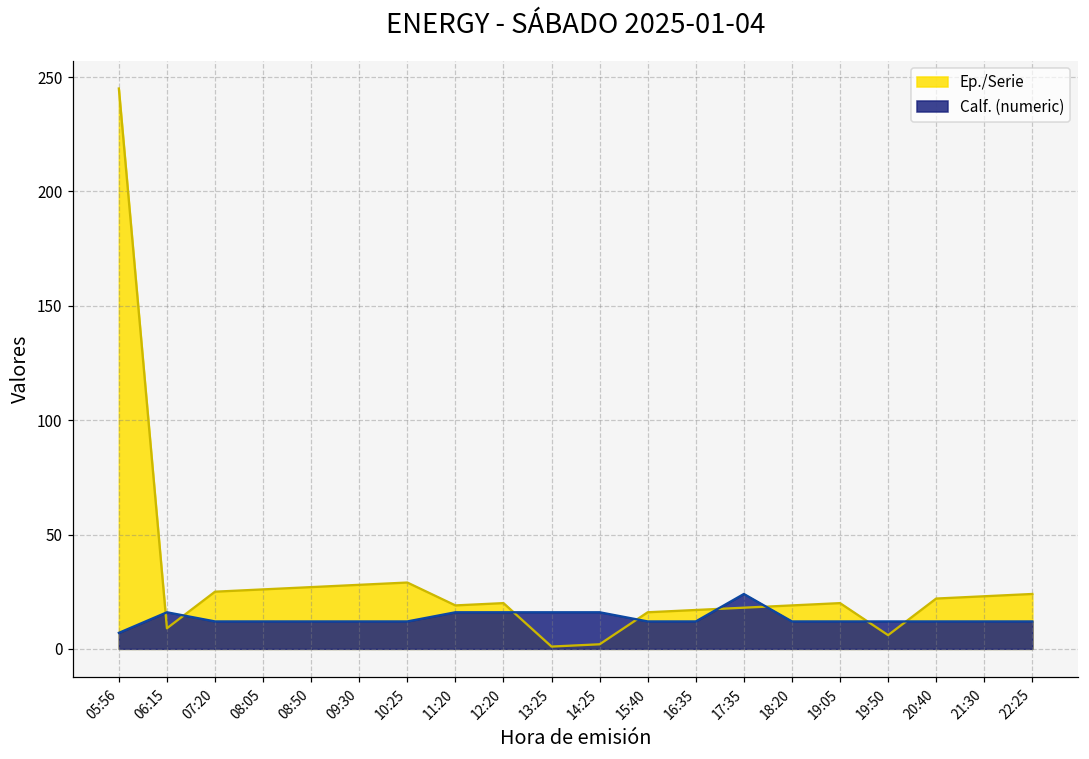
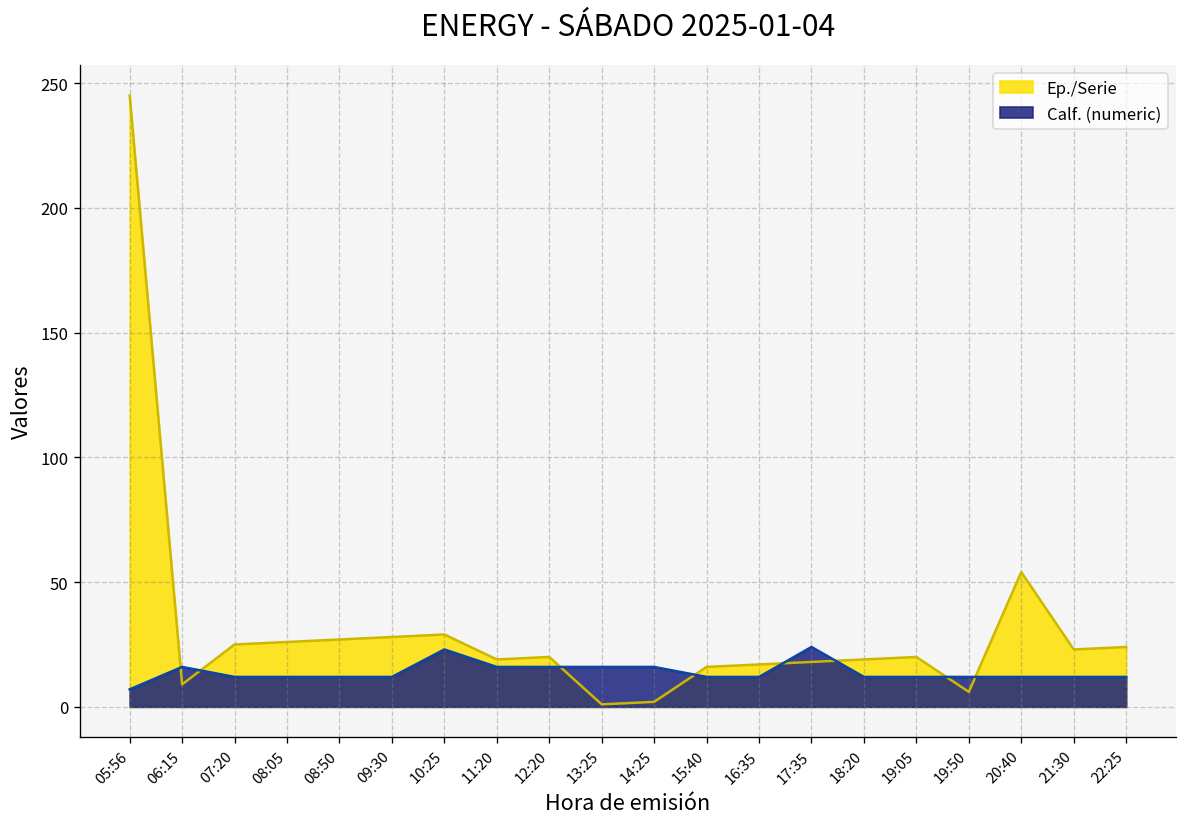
Calf. (numeric), 10:25: 12 -> 23
Ep./Serie, 20:40: 22 -> 54
